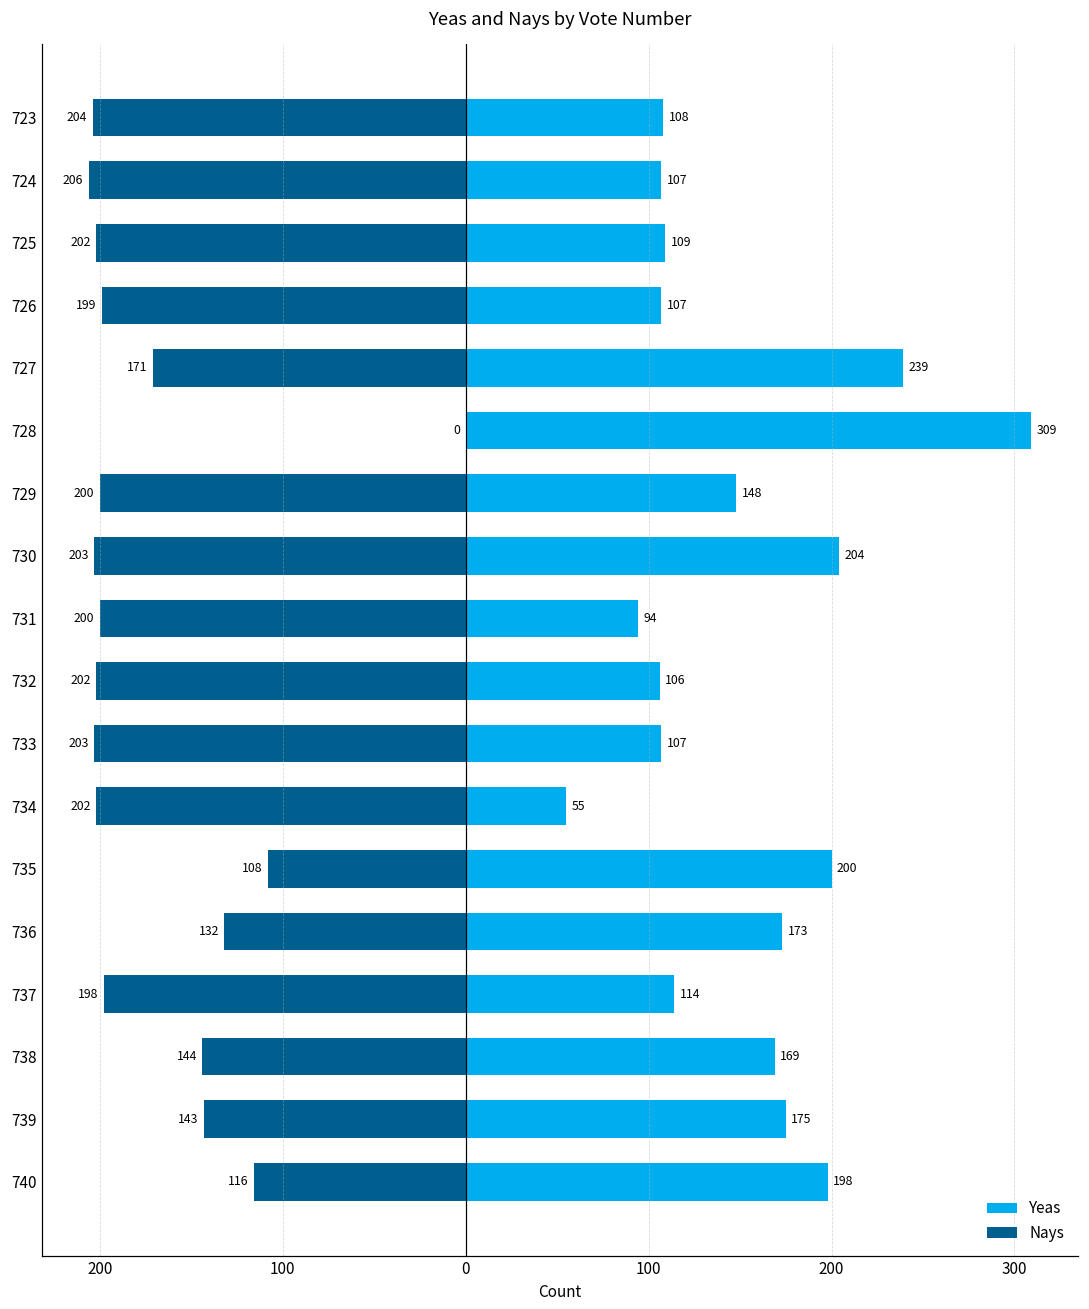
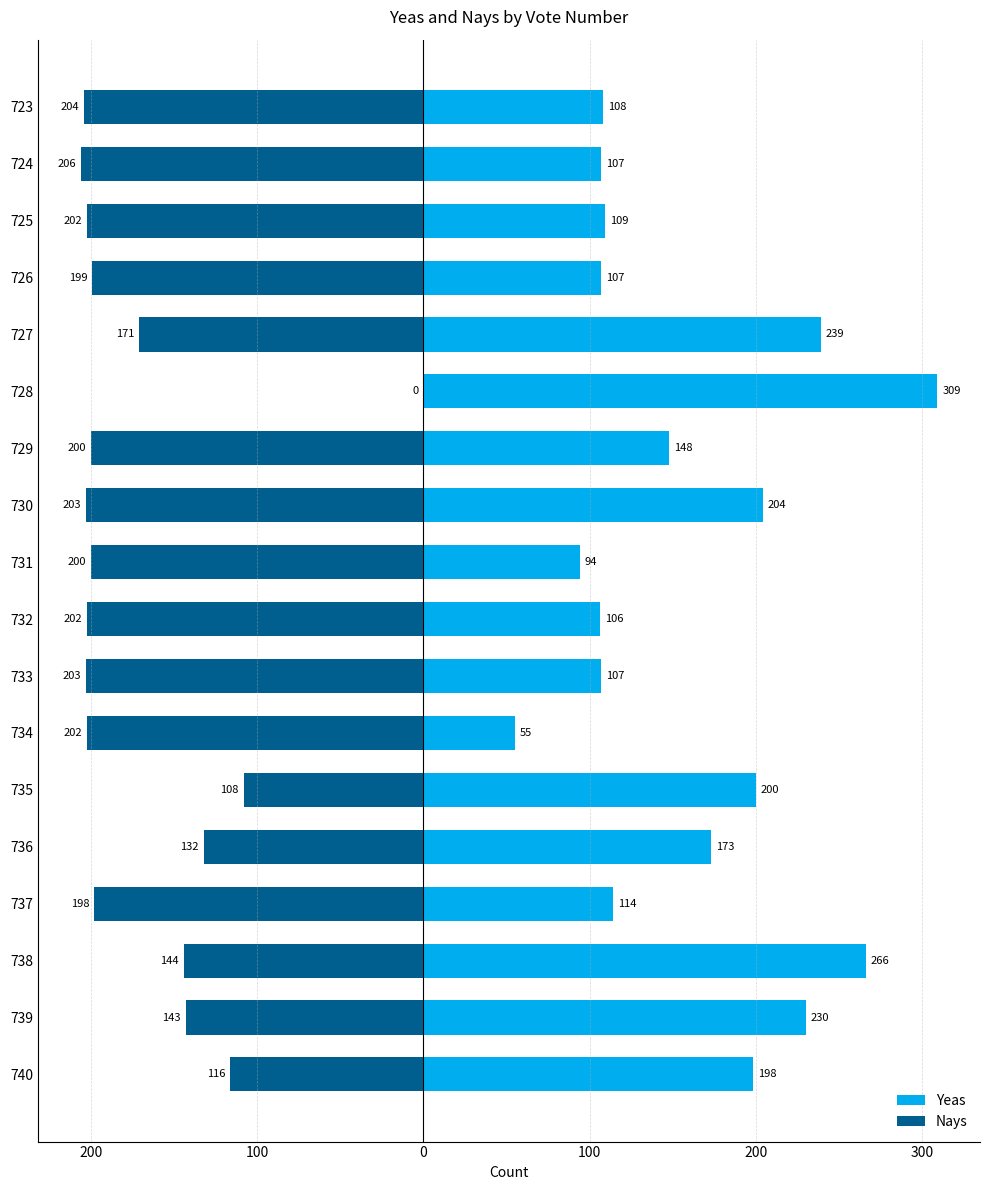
Yeas, 738: 169 -> 266
Yeas, 739: 175 -> 230
